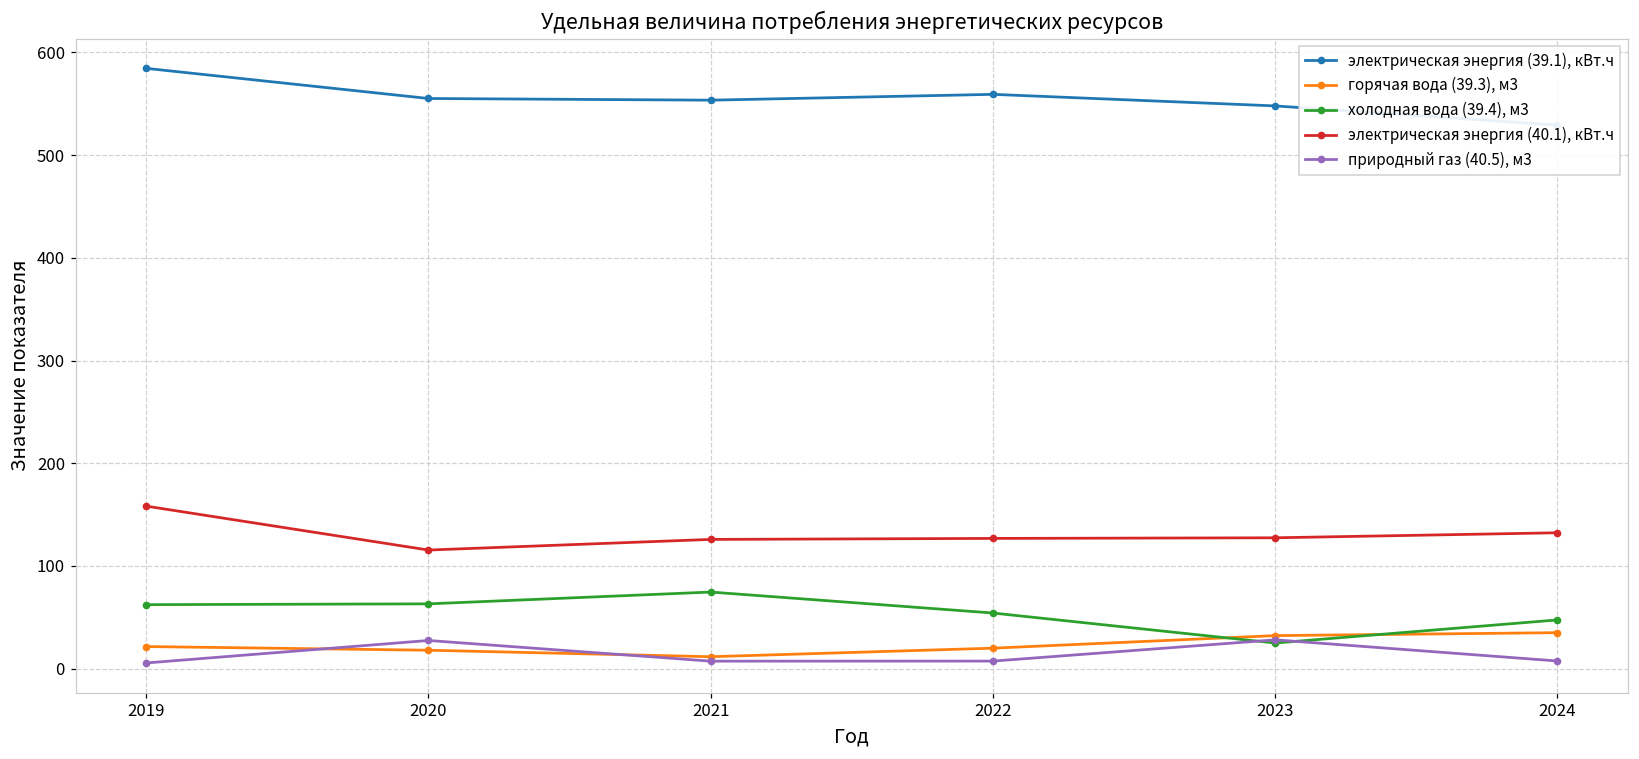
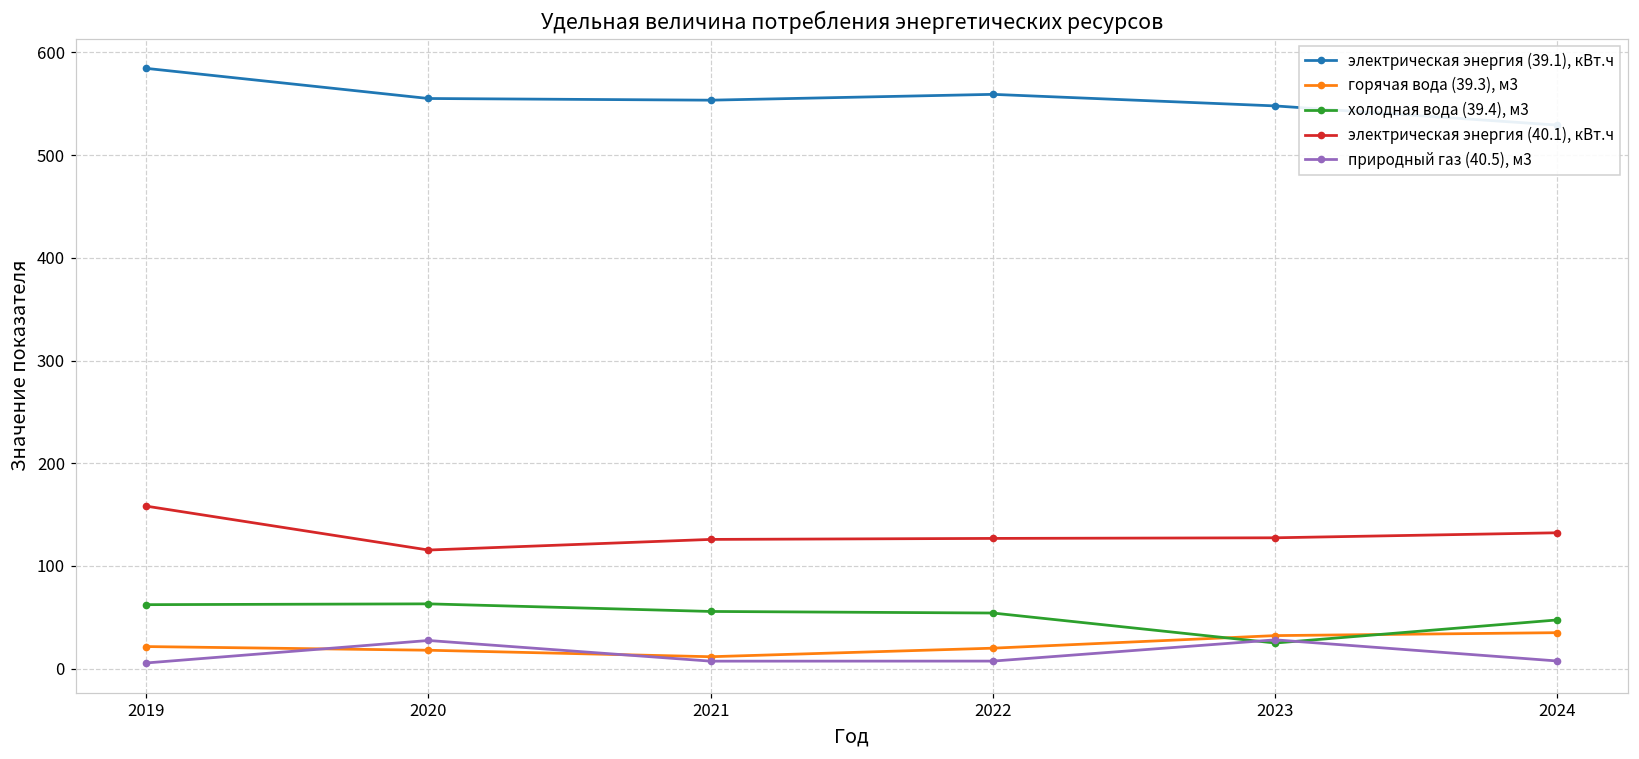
холодная вода (39.4), м3, 2021: 70 -> 60
